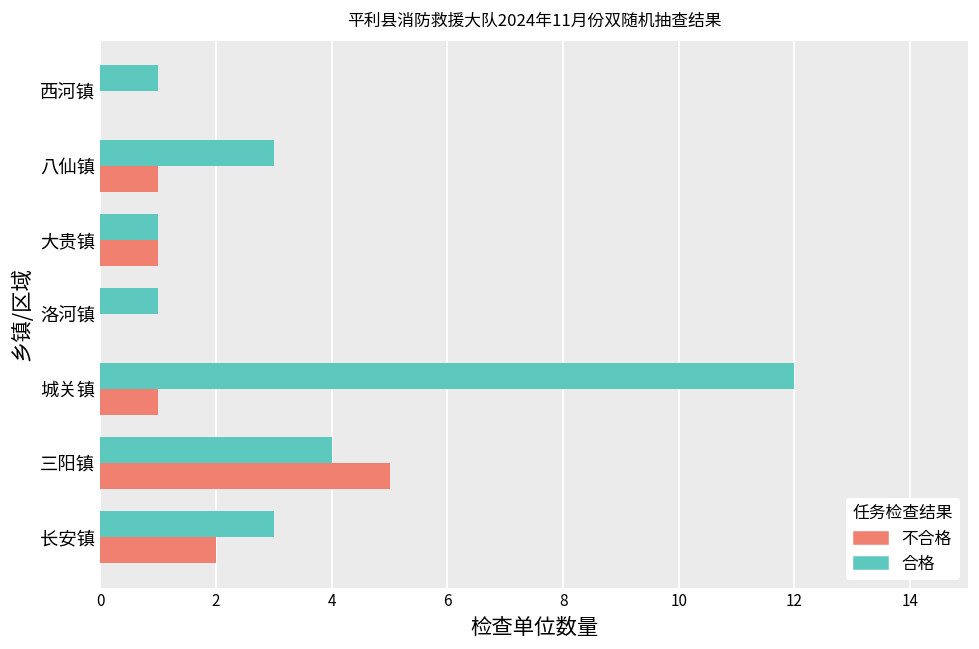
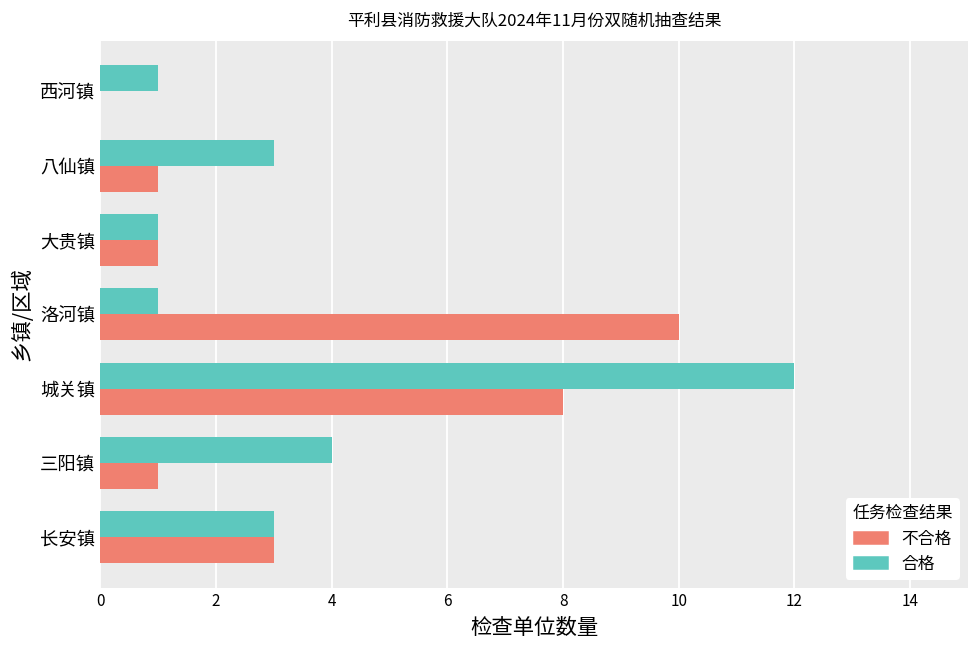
不合格, 洛河镇: 0 -> 10
不合格, 城关镇: 1 -> 8
不合格, 三阳镇: 5 -> 1
不合格, 长安镇: 2 -> 3
